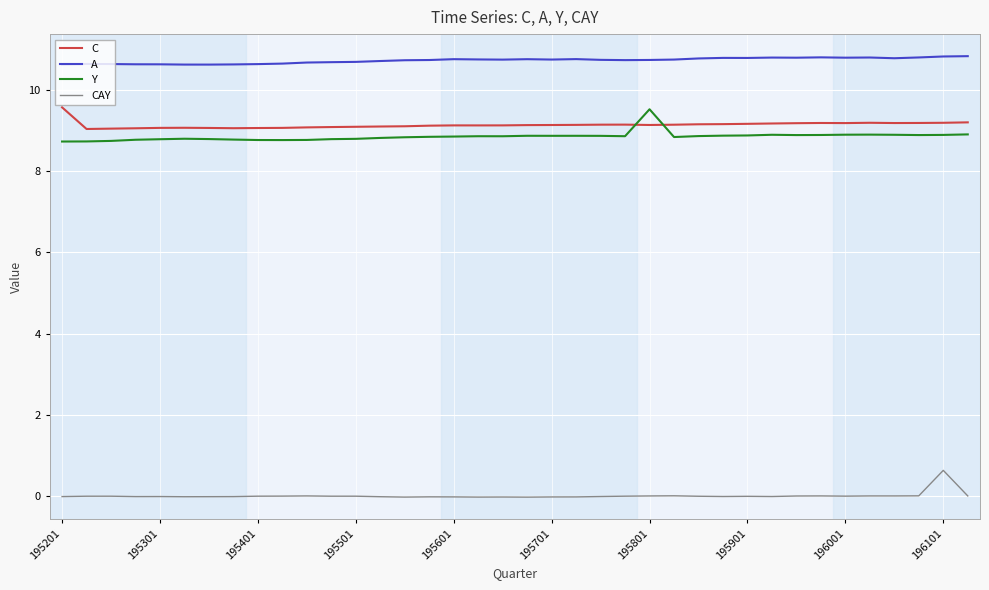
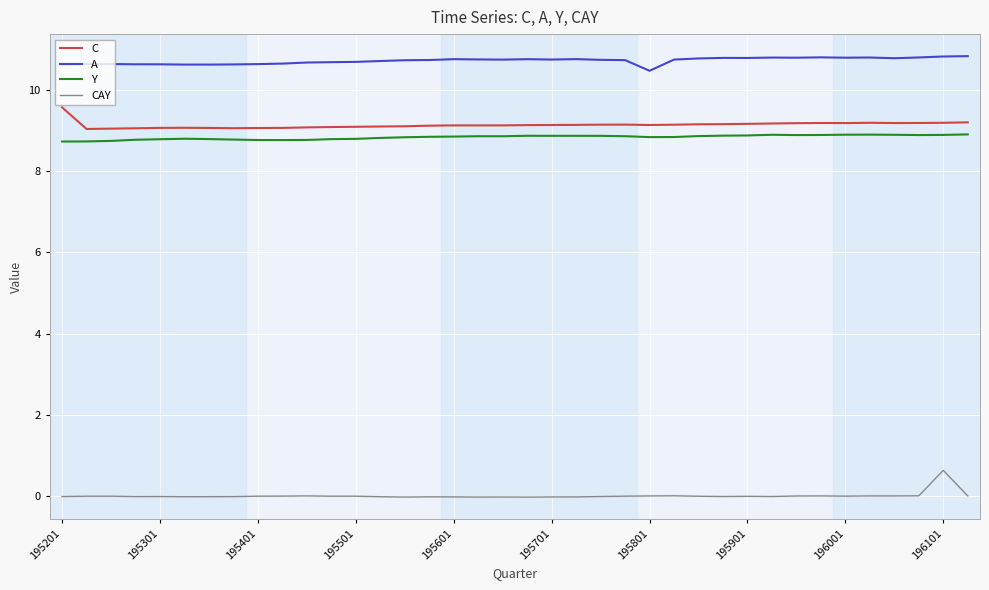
A, 195801: 10.7 -> 10.5
Y, 195801: 9.5 -> 8.8
